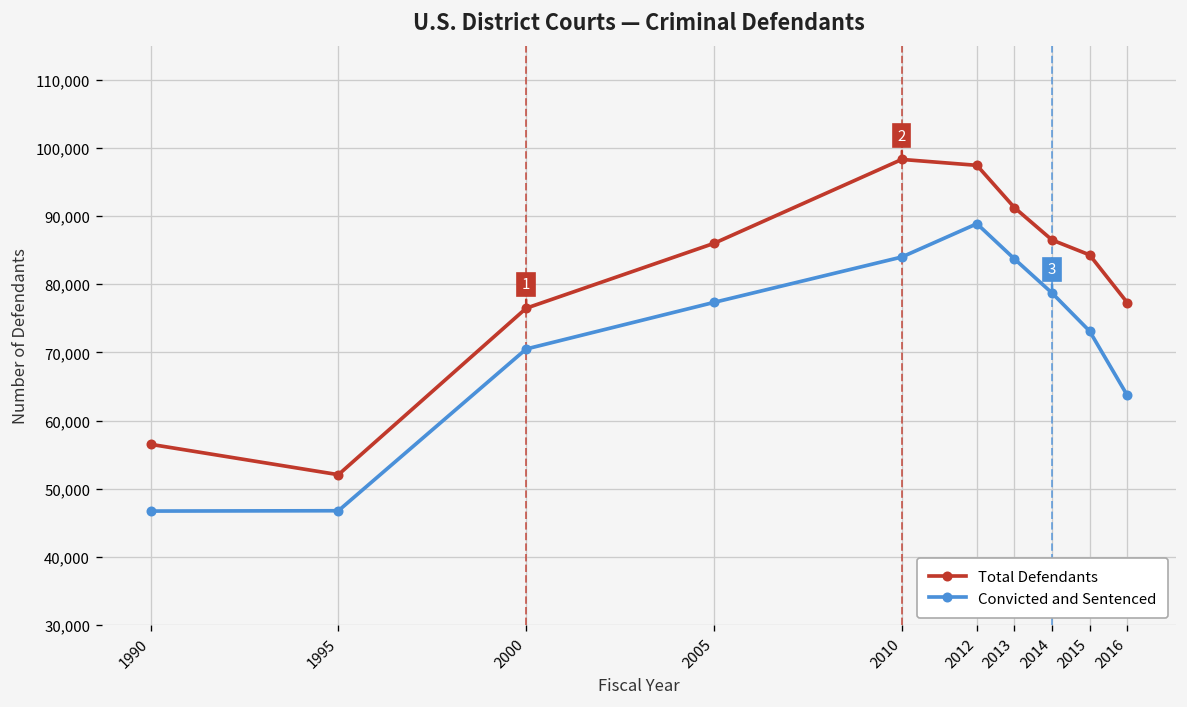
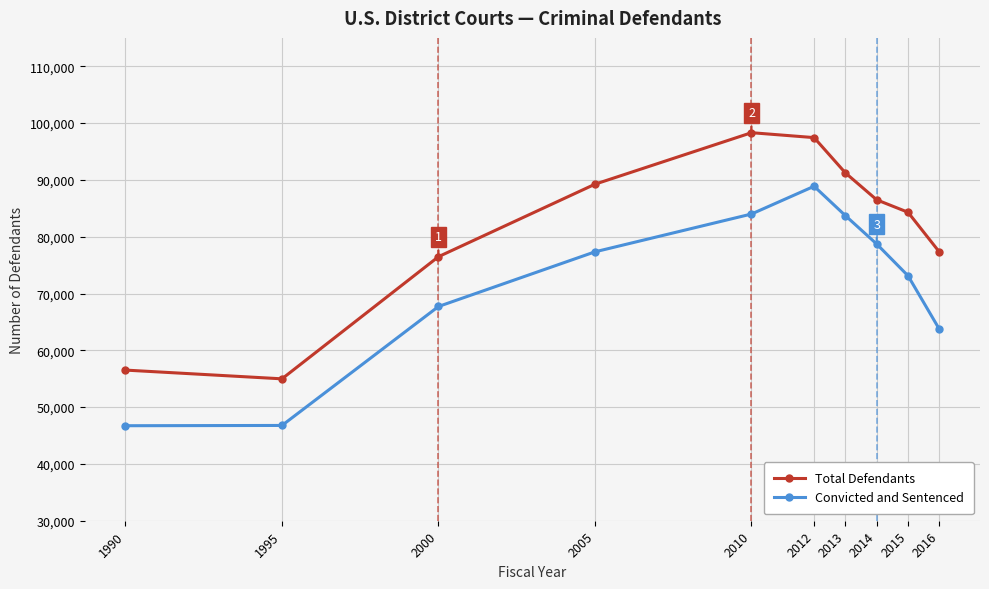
Total Defendants, 1995: 52,000 -> 55,000
Convicted and Sentenced, 2000: 71,000 -> 68,000
Total Defendants, 2005: 86,000 -> 89,000
